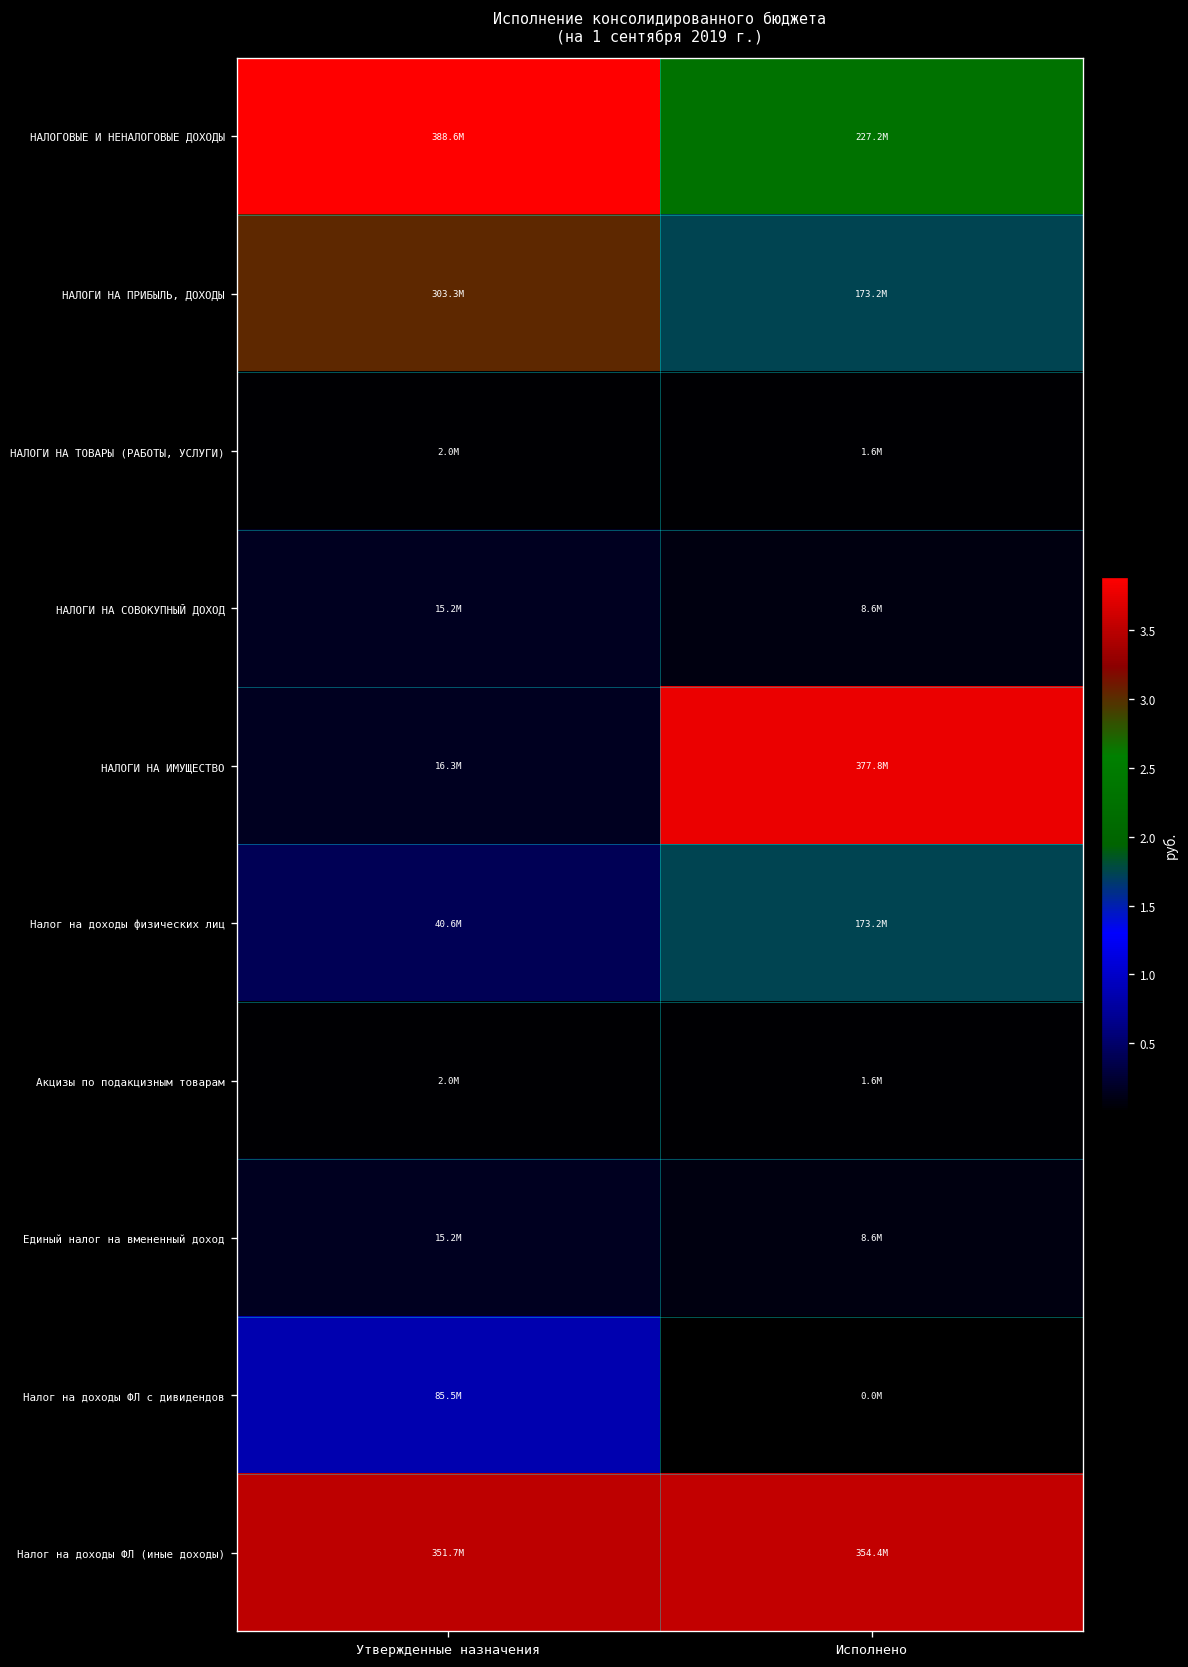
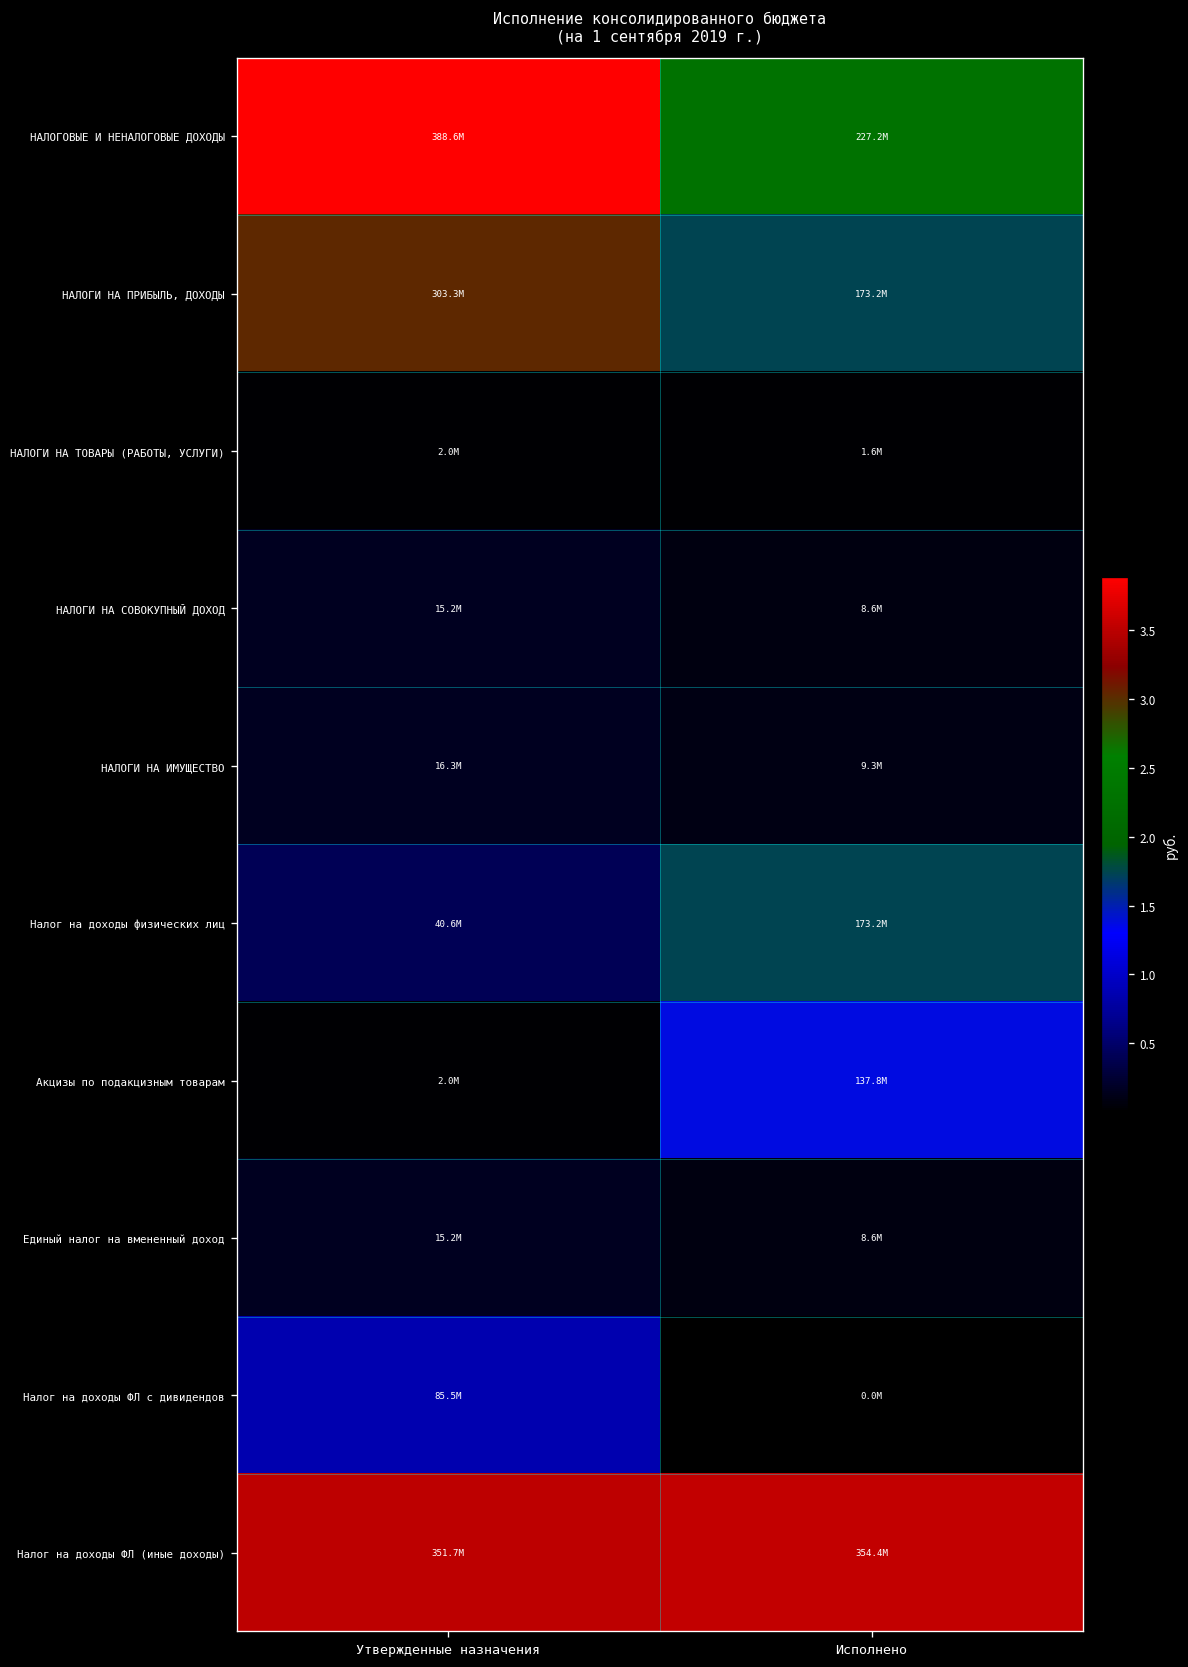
НАЛОГИ НА ИМУЩЕСТВО, Исполнено: 377.8M -> 9.3M
Акцизы по подакцизным товарам, Исполнено: 1.6M -> 137.8M
